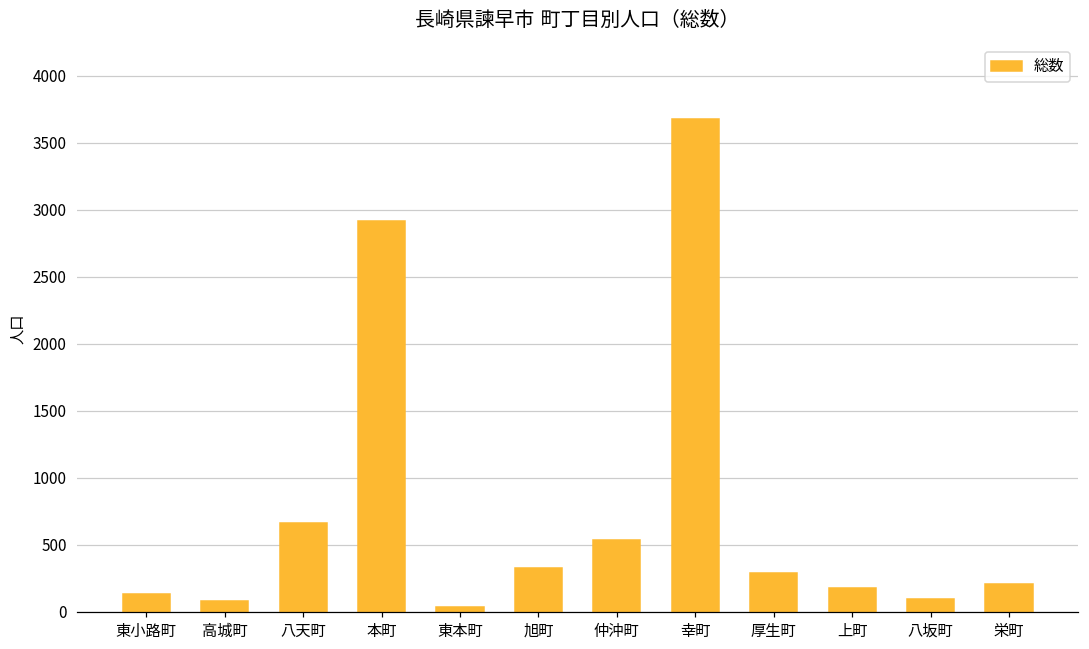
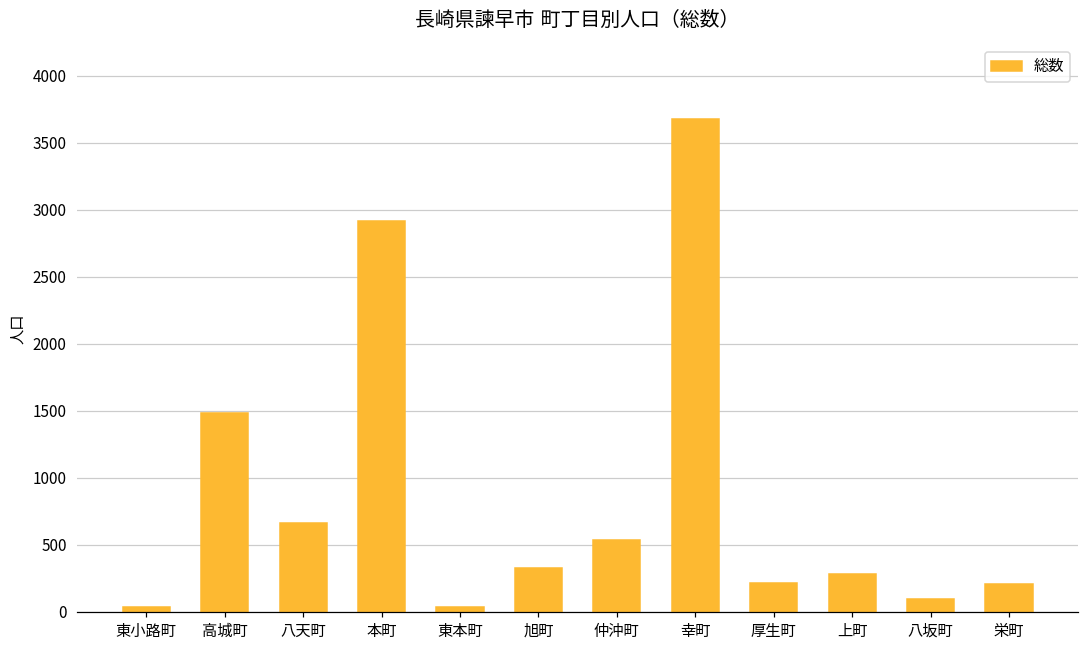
東小路町: 130 -> 30
高城町: 90 -> 1480
厚生町: 290 -> 220
上町: 180 -> 290
